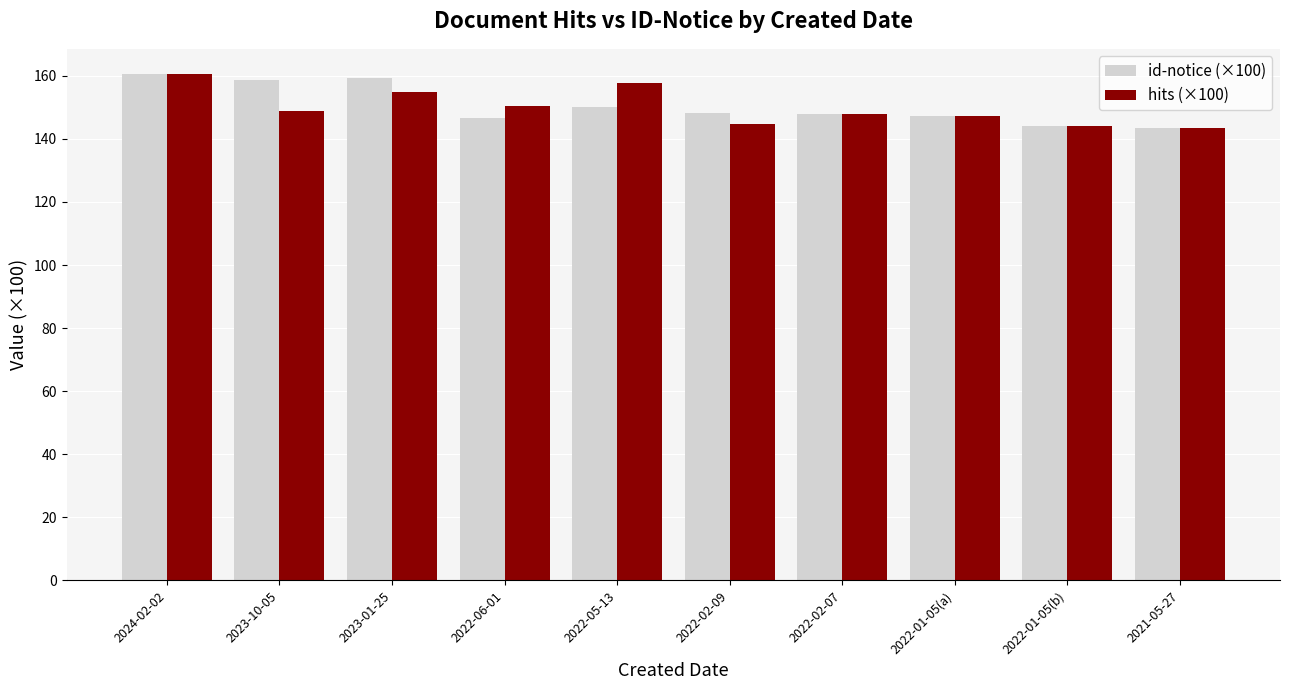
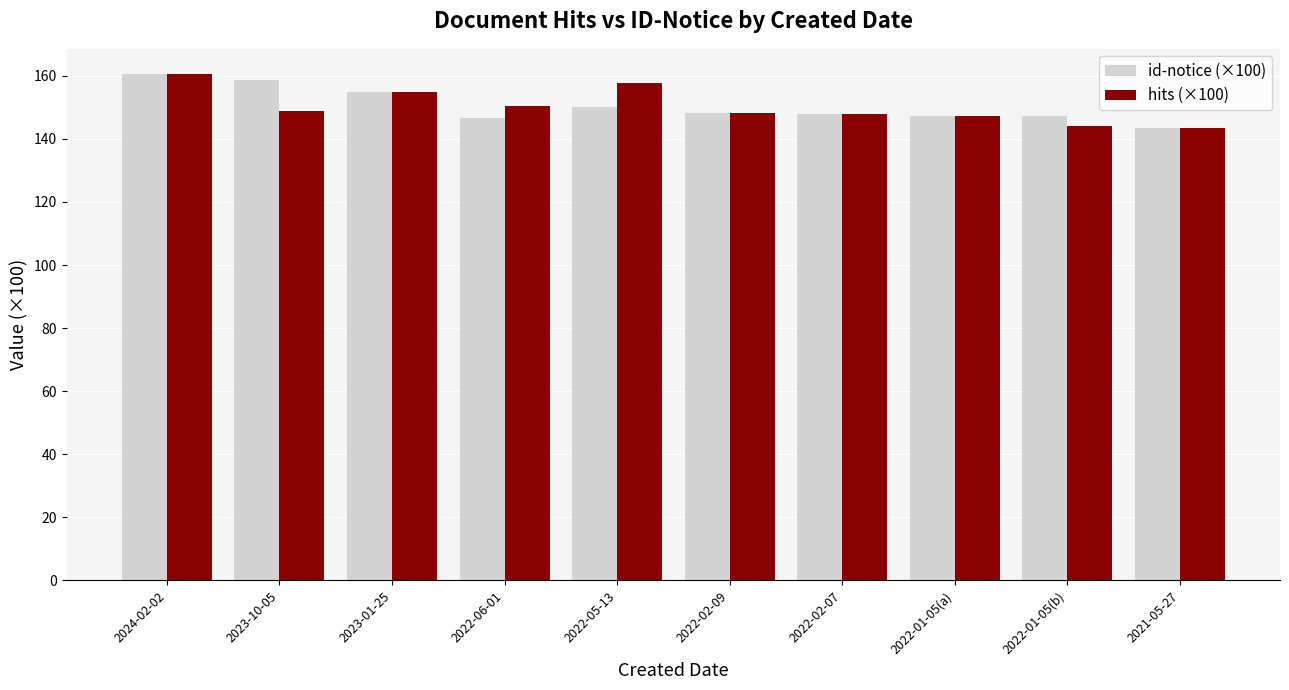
id-notice (×100), 2023-01-25: 159 -> 155
hits (×100), 2022-02-09: 145 -> 148
id-notice (×100), 2022-01-05(b): 144 -> 147
